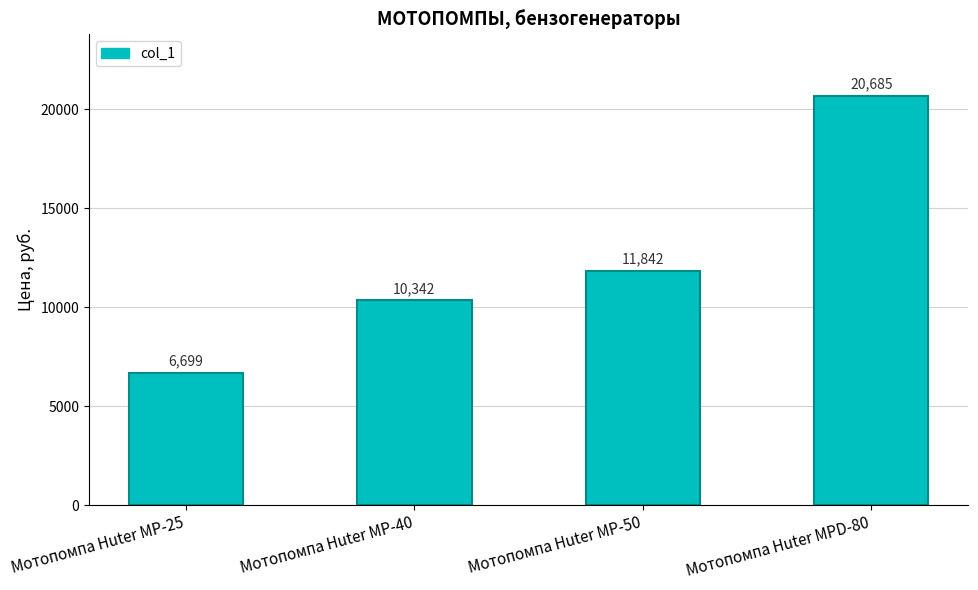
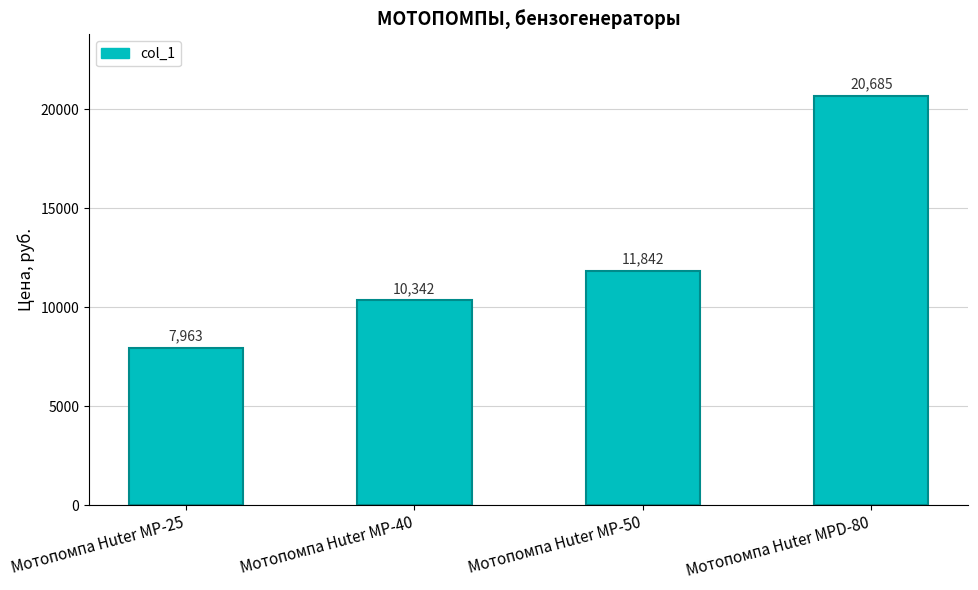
Мотопомпа Huter MP-25: 6,699 -> 7,963
